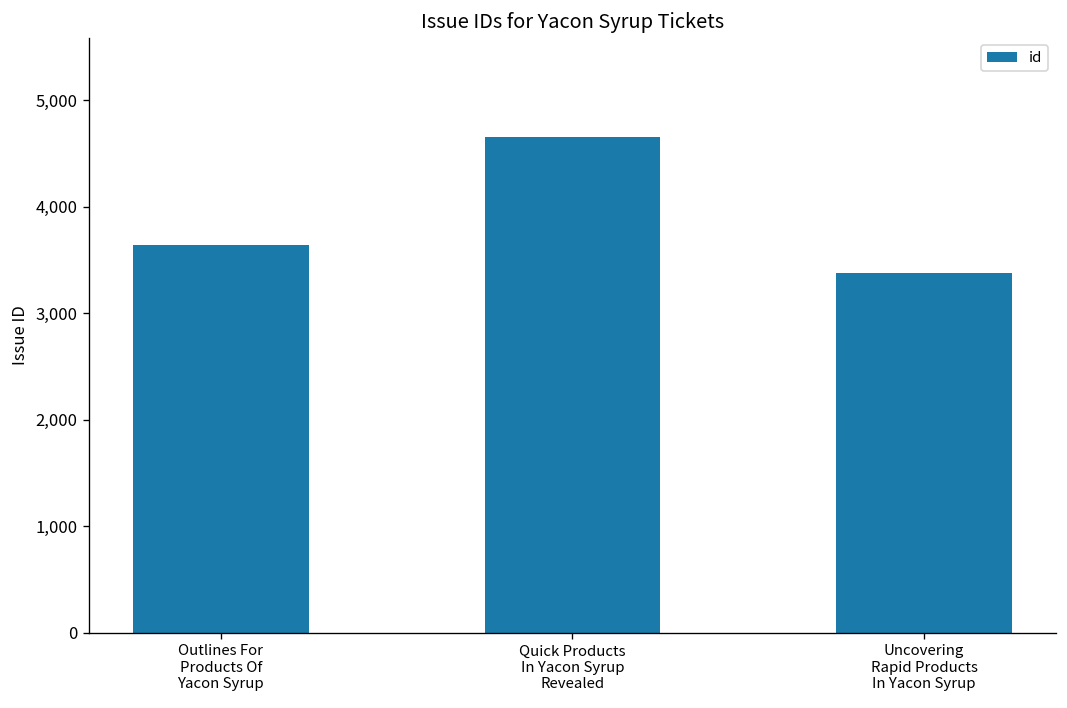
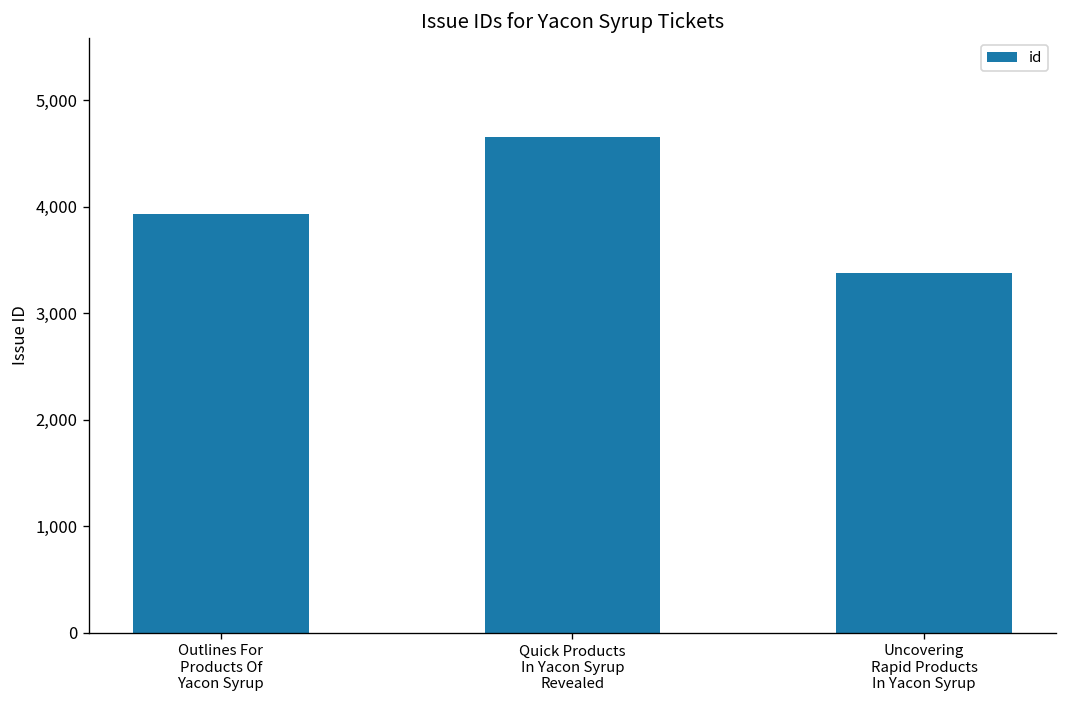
Outlines For Products Of Yacon Syrup: 3,600 -> 3,900
